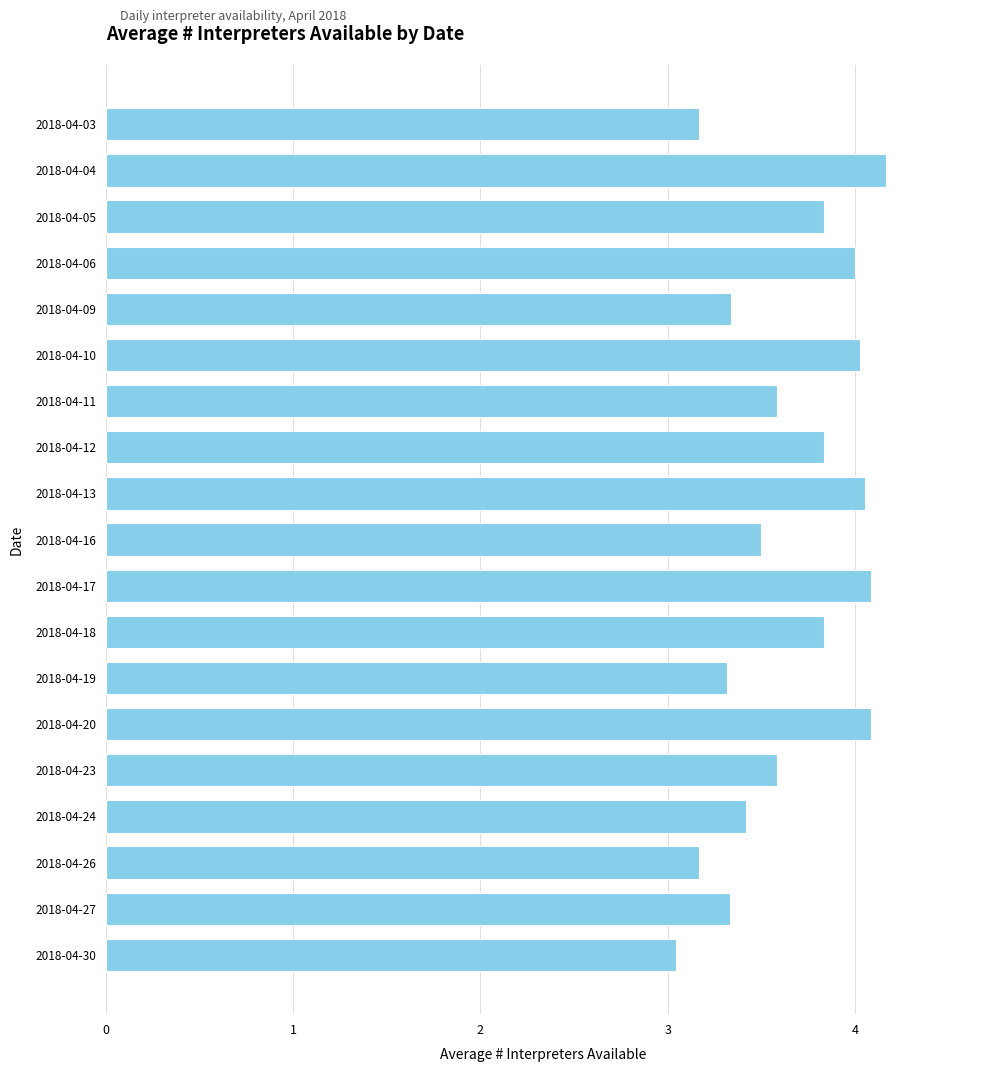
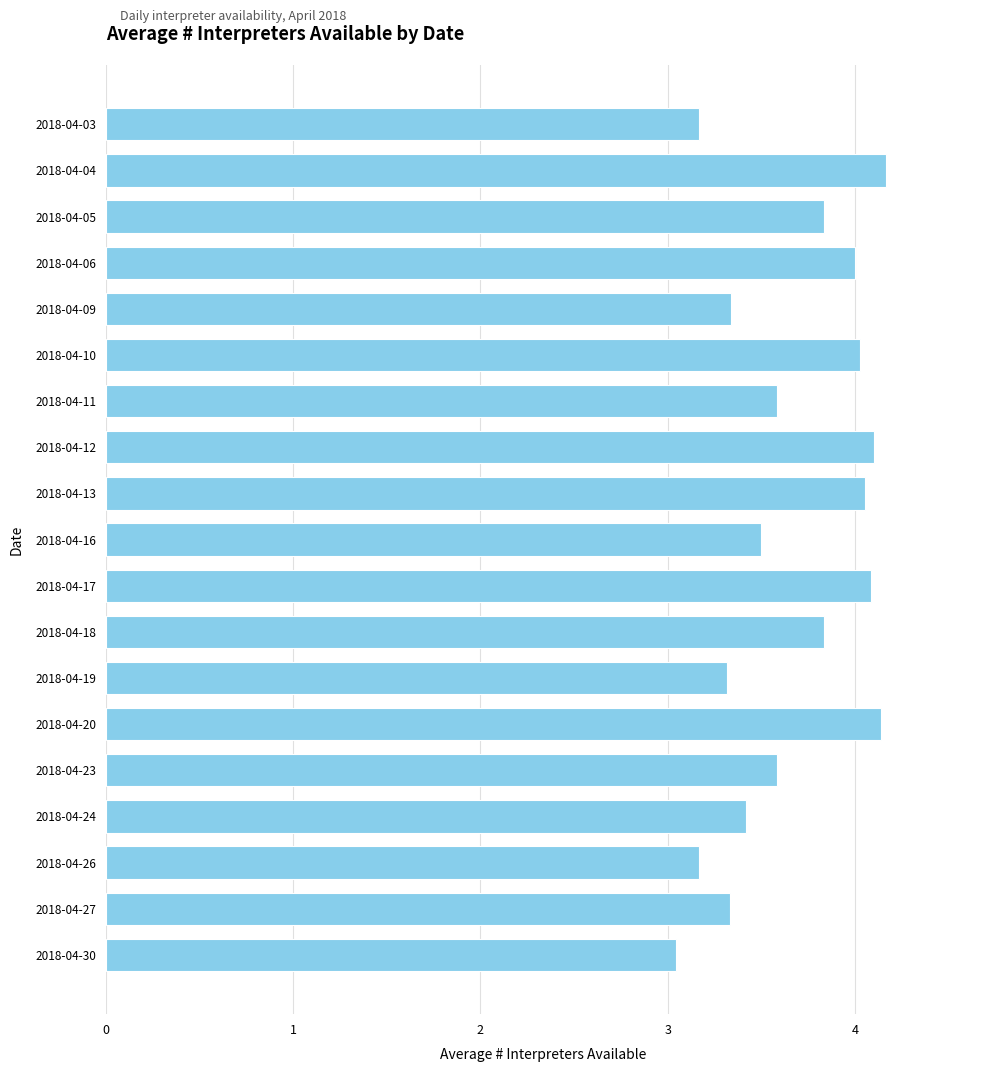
2018-04-12: 3.83 -> 4.10
2018-04-20: 4.08 -> 4.14
